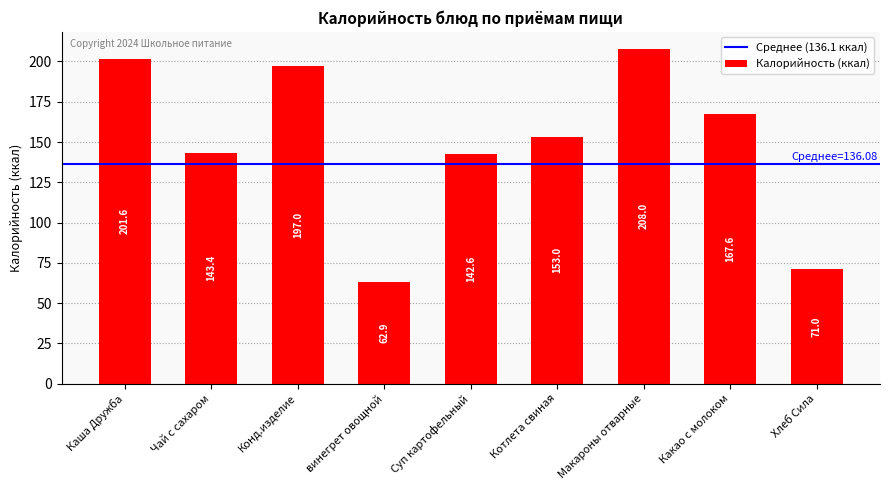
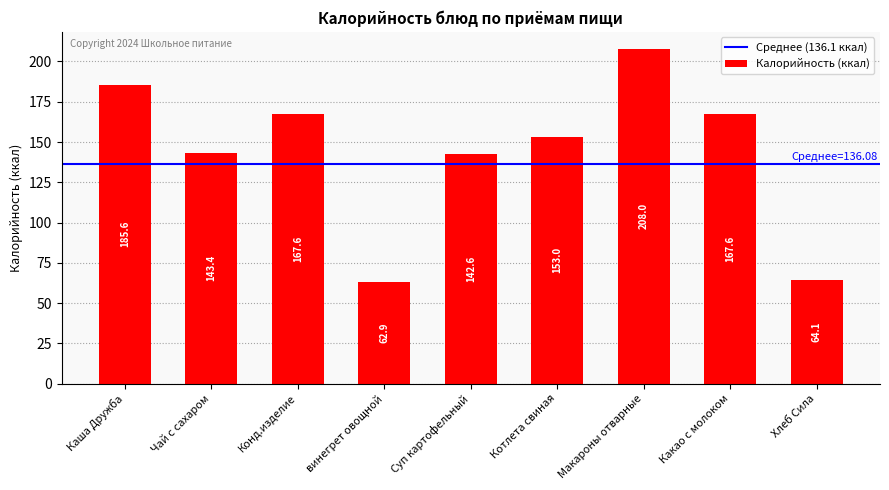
Каша Дружба: 201.6 -> 185.6
Конд.изделие: 197.0 -> 167.6
Хлеб Сила: 71.0 -> 64.1
